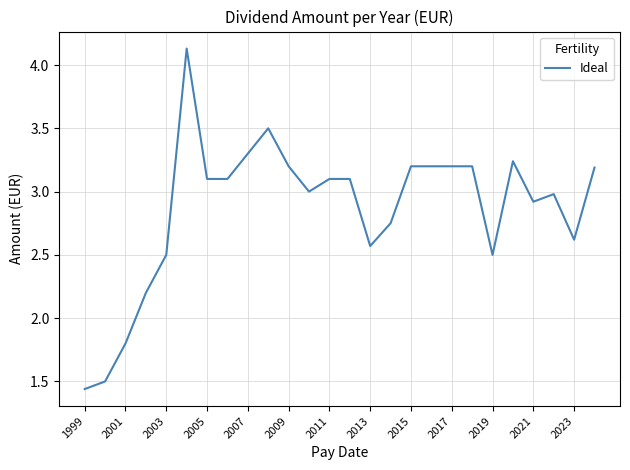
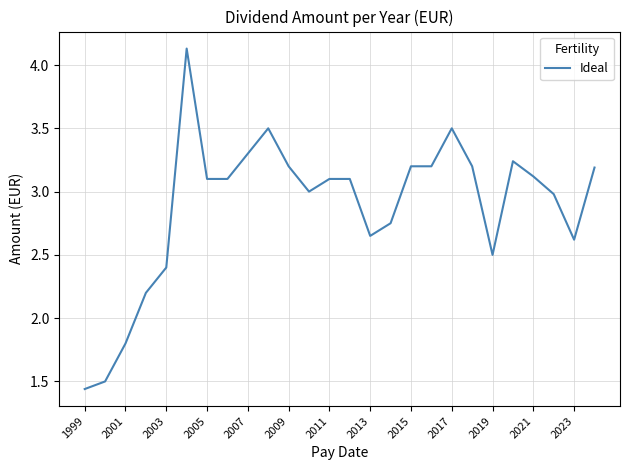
2003: 2.5 -> 2.4
2013: 2.57 -> 2.65
2017: 3.2 -> 3.5
2021: 2.92 -> 3.12
